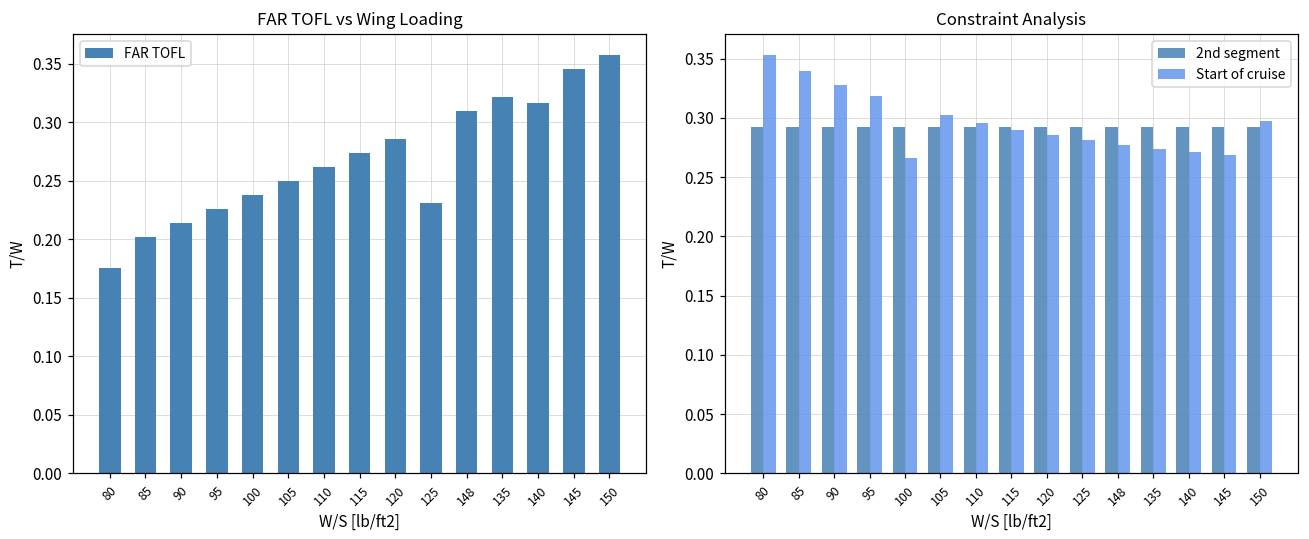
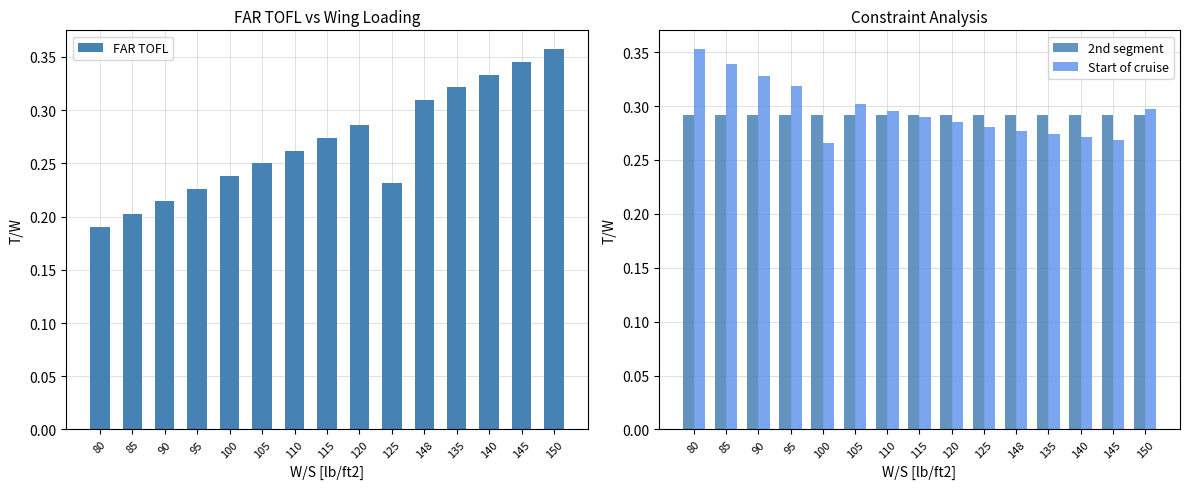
FAR TOFL vs Wing Loading, 80: 0.176 -> 0.190
FAR TOFL vs Wing Loading, 140: 0.317 -> 0.333
